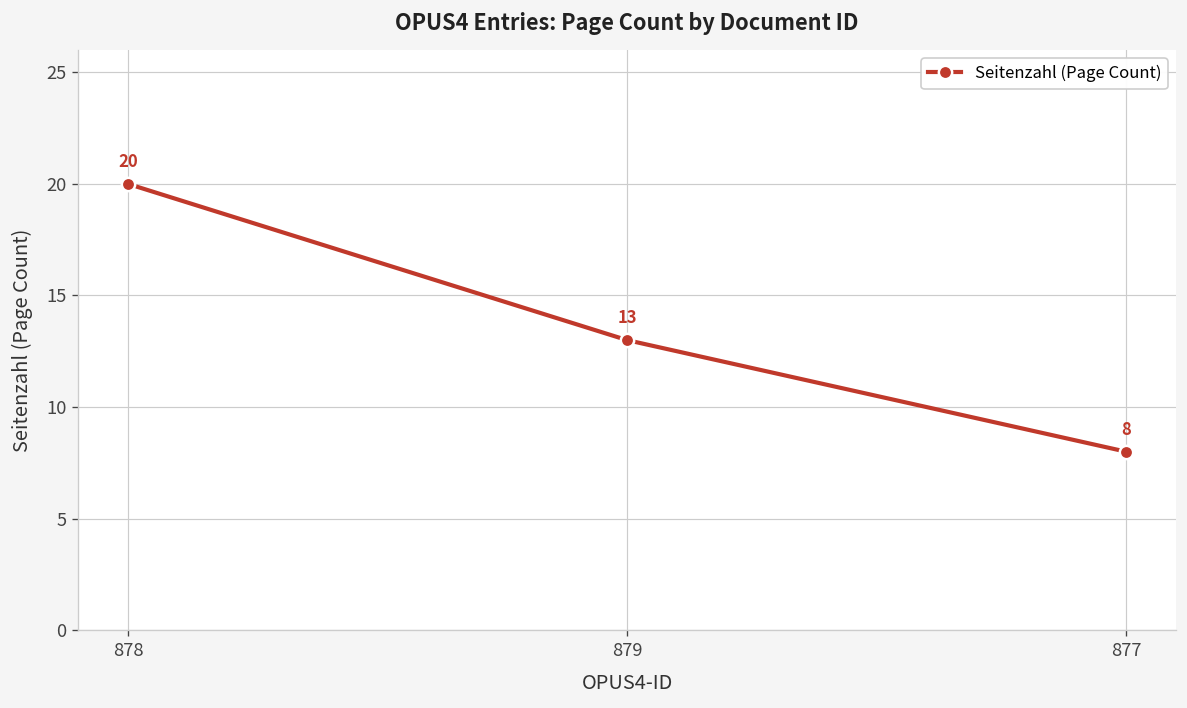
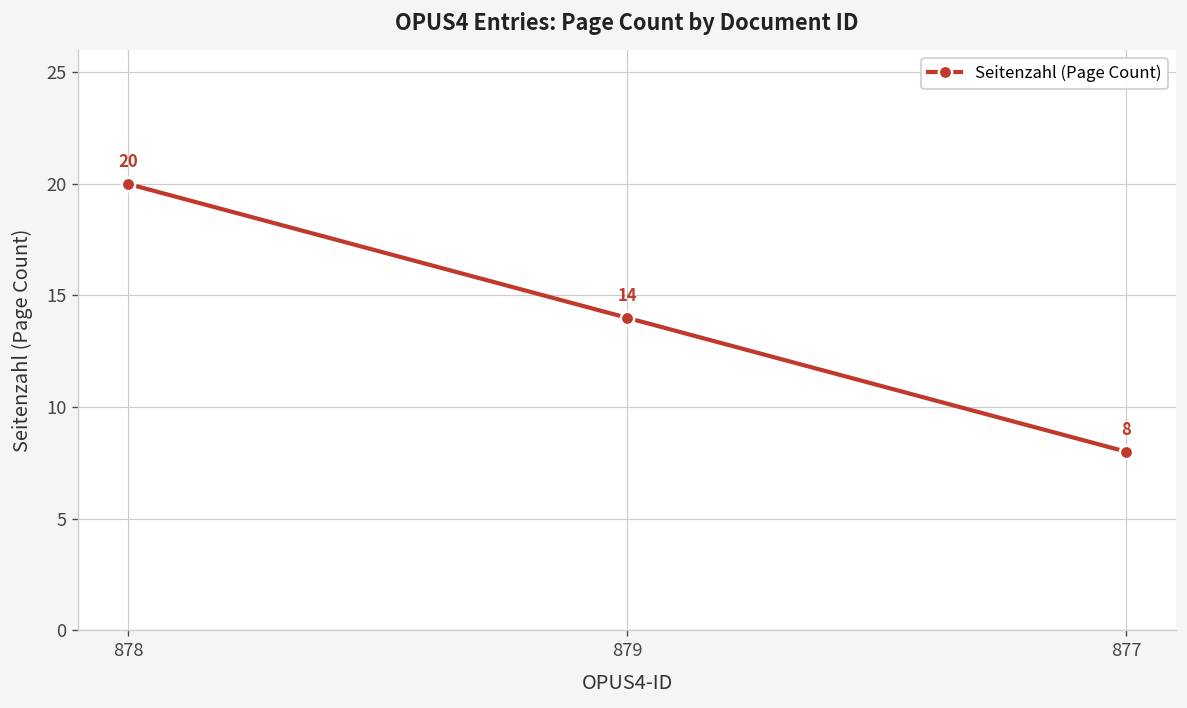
879: 13 -> 14
